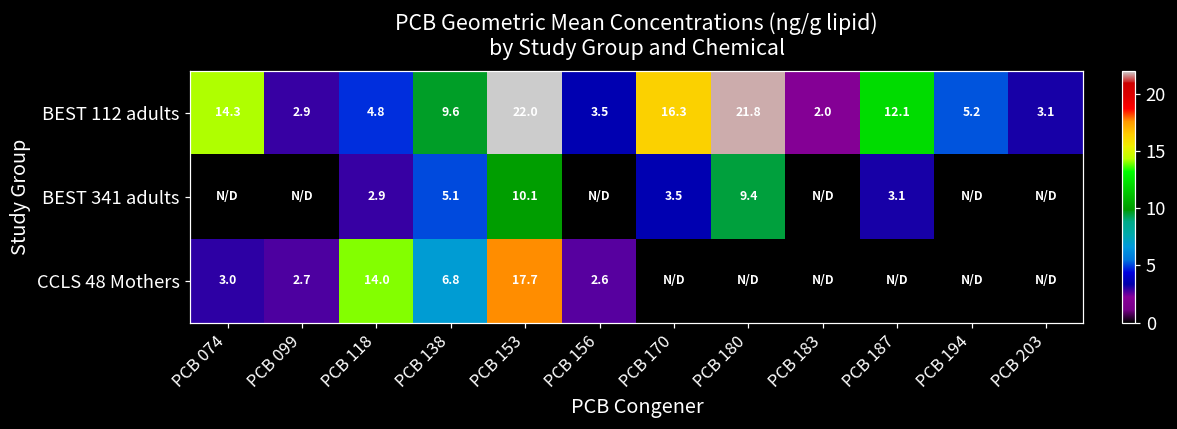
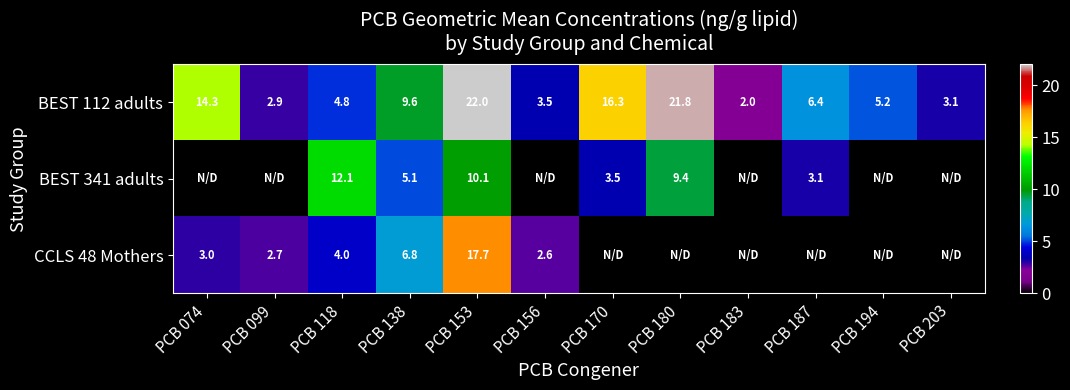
BEST 112 adults, PCB 187: 12.1 -> 6.4
BEST 341 adults, PCB 118: 2.9 -> 12.1
CCLS 48 Mothers, PCB 118: 14.0 -> 4.0
